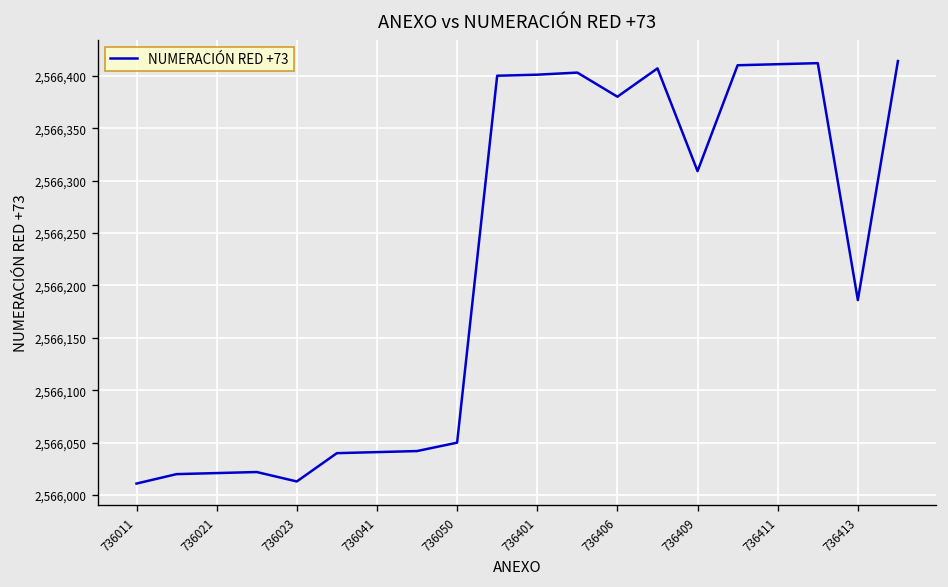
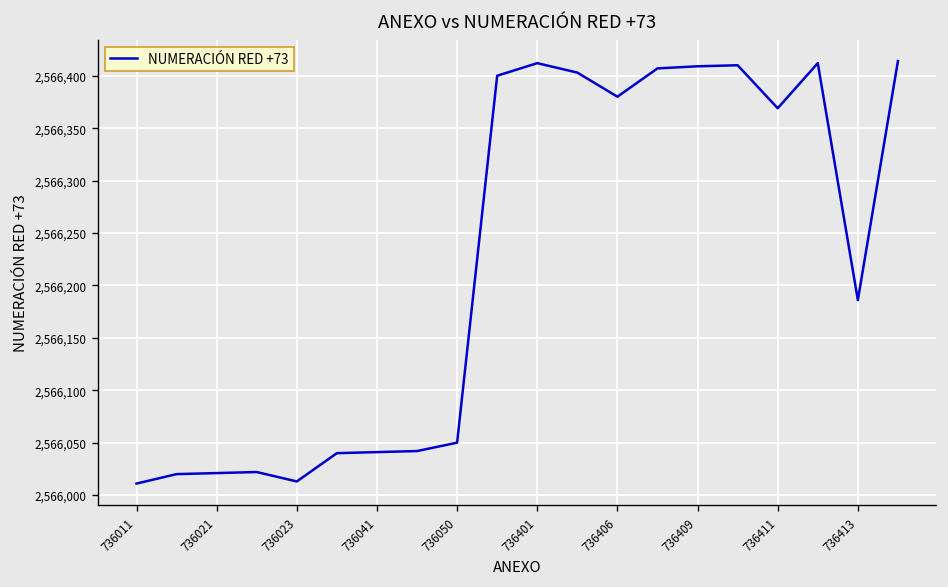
736401: 2,566,400 -> 2,566,410
736409: 2,566,310 -> 2,566,410
736411: 2,566,410 -> 2,566,370
